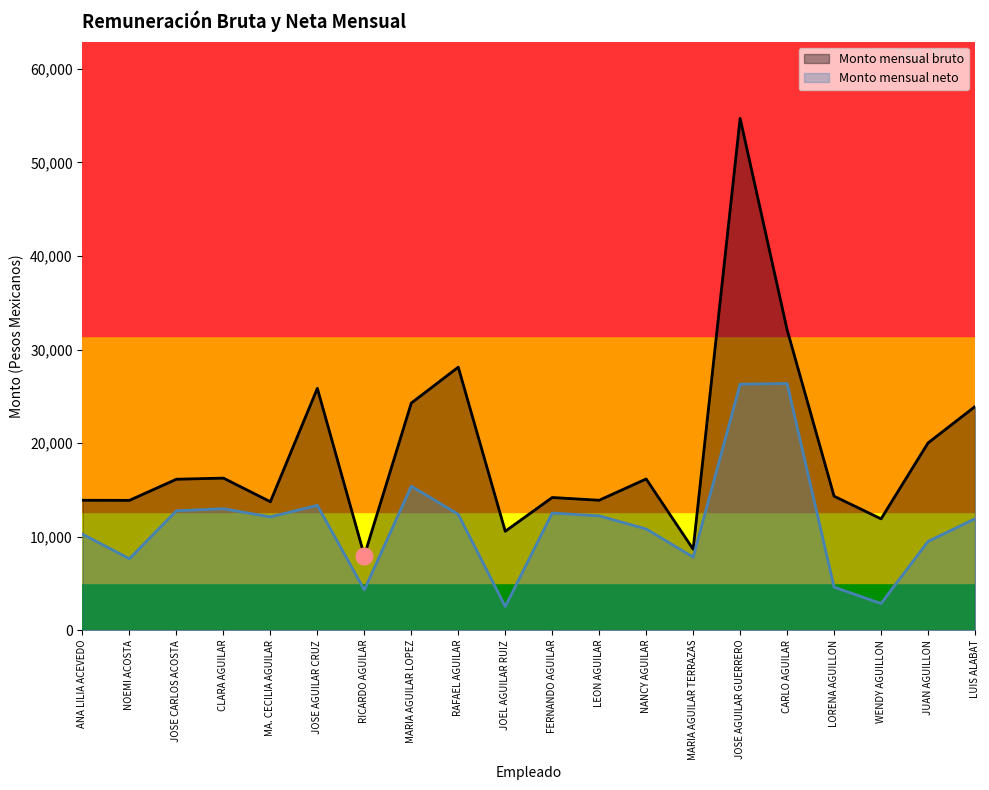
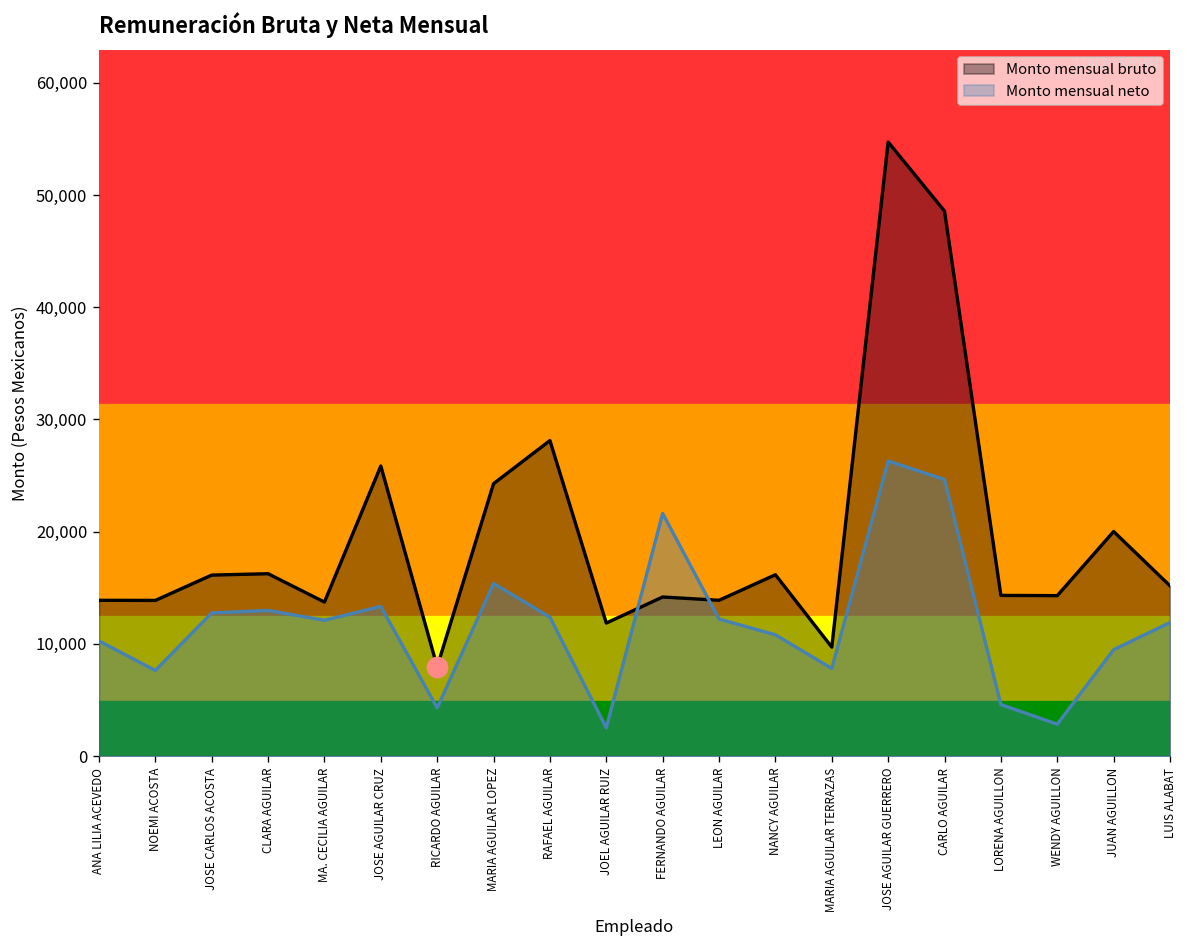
Monto mensual bruto, JOEL AGUILAR RUIZ: 11,000 -> 12,000
Monto mensual neto, FERNANDO AGUILAR: 13,000 -> 22,000
Monto mensual bruto, MARIA AGUILAR TERRAZAS: 9,000 -> 10,000
Monto mensual bruto, CARLO AGUILAR: 32,000 -> 49,000
Monto mensual neto, CARLO AGUILAR: 26,000 -> 25,000
Monto mensual bruto, WENDY AGUILLON: 12,000 -> 14,000
Monto mensual bruto, LUIS ALABAT: 24,000 -> 15,000
